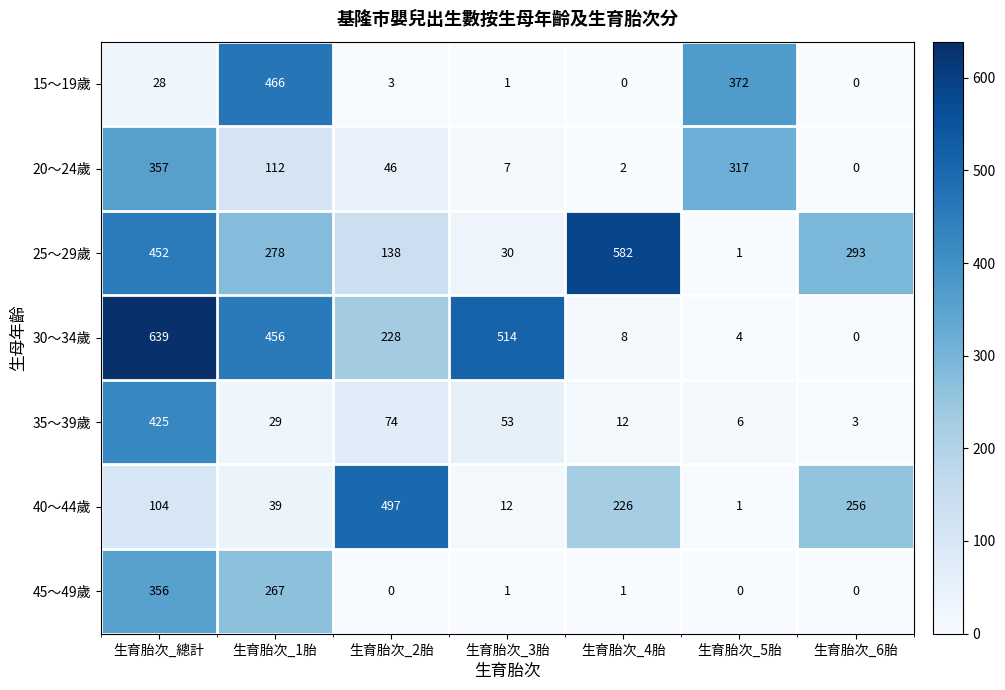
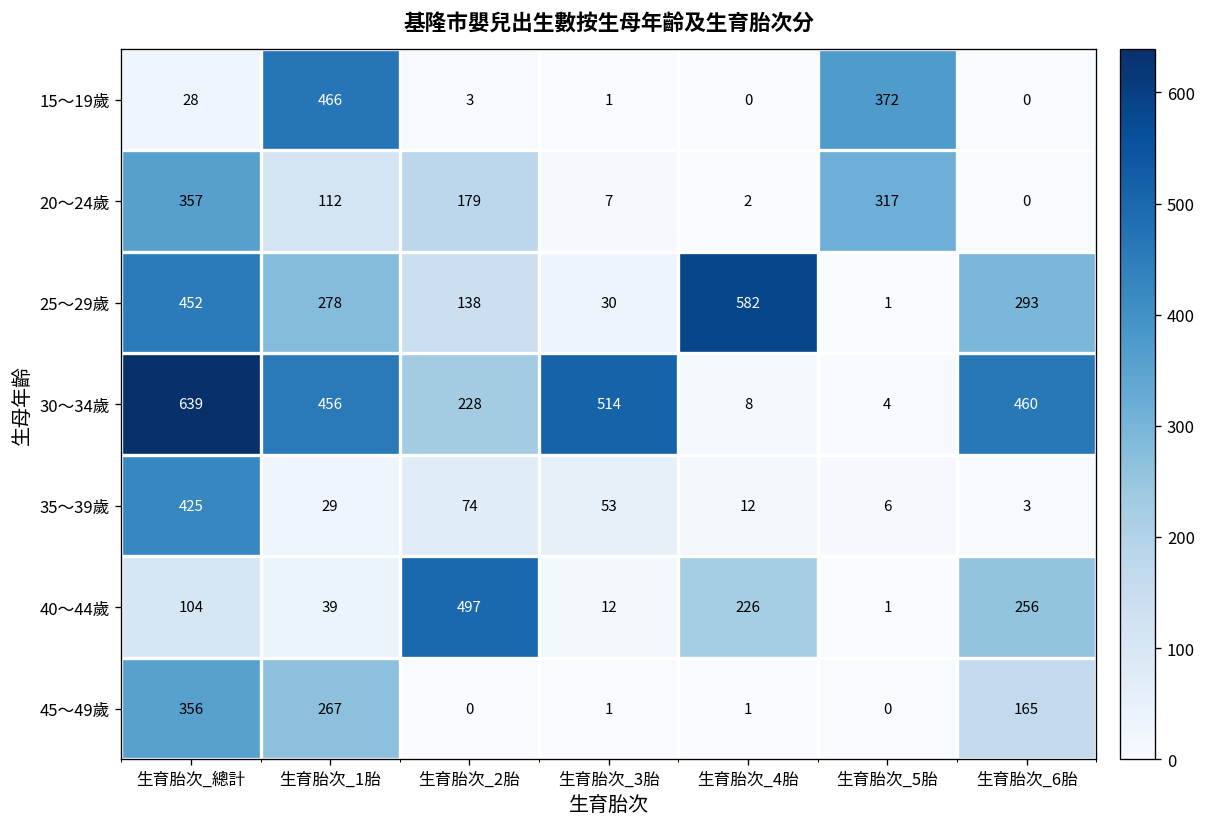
20～24歲, 生育胎次_2胎: 46 -> 179
30～34歲, 生育胎次_6胎: 0 -> 460
45～49歲, 生育胎次_6胎: 0 -> 165
